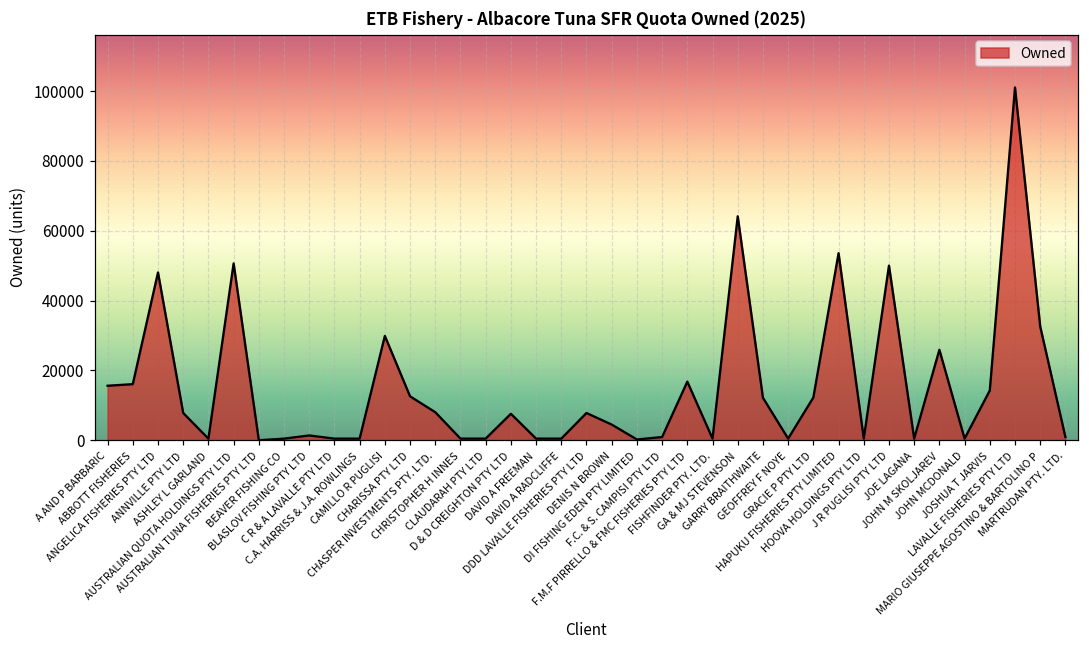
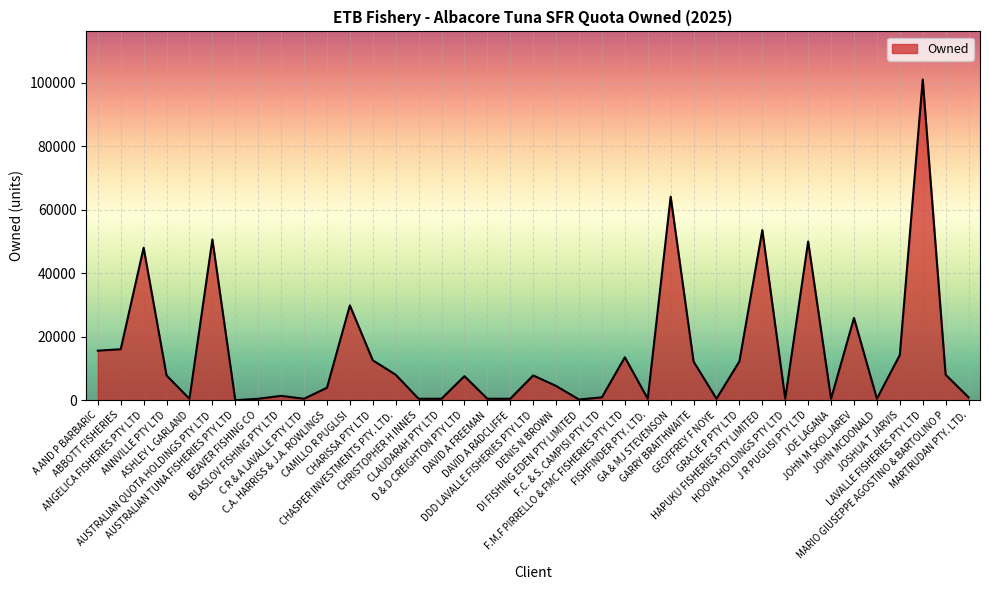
C.A. HARRISS & J.A. ROWLINGS: 0 -> 4000
F.M.F PIRRELLO & FMC FISHERIES PTY LTD: 17000 -> 14000
MARIO GIUSEPPE AGOSTINO & BARTOLINO P: 33000 -> 8000
